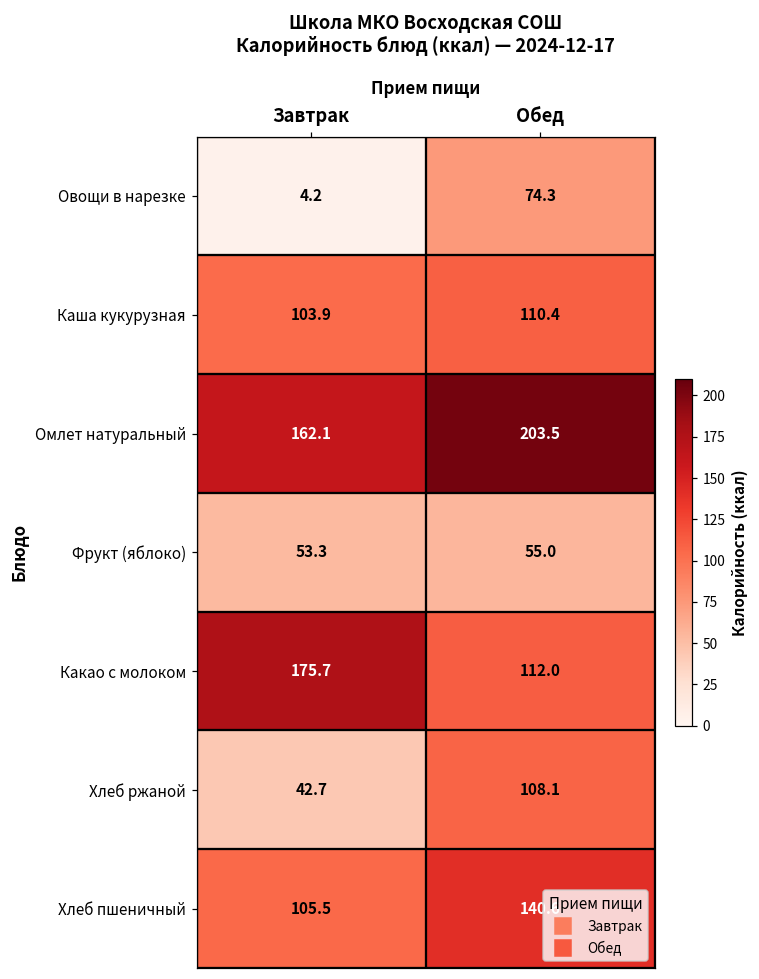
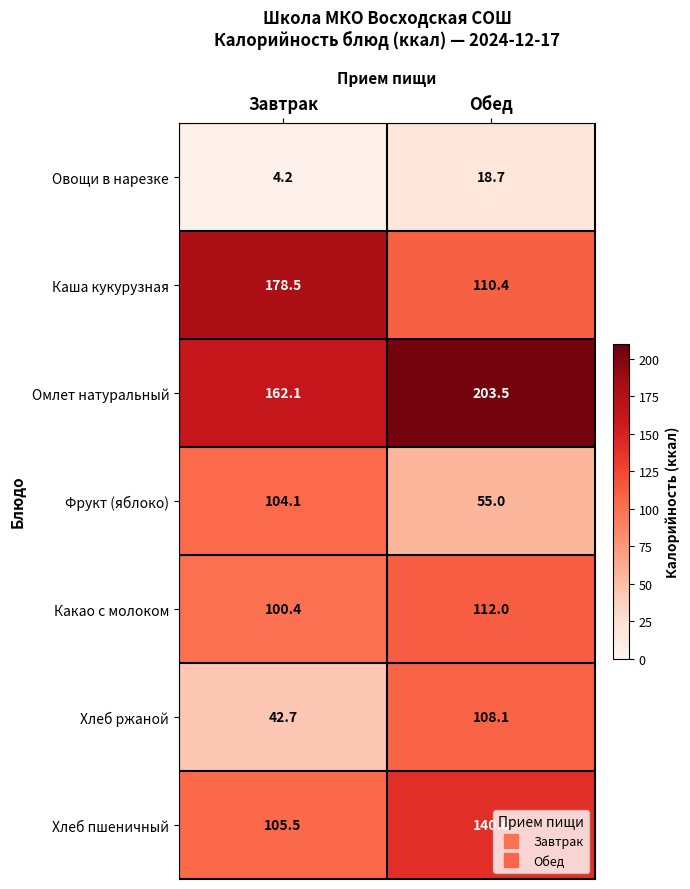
Овощи в нарезке, Обед: 74.3 -> 18.7
Каша кукурузная, Завтрак: 103.9 -> 178.5
Фрукт (яблоко), Завтрак: 53.3 -> 104.1
Какао с молоком, Завтрак: 175.7 -> 100.4
